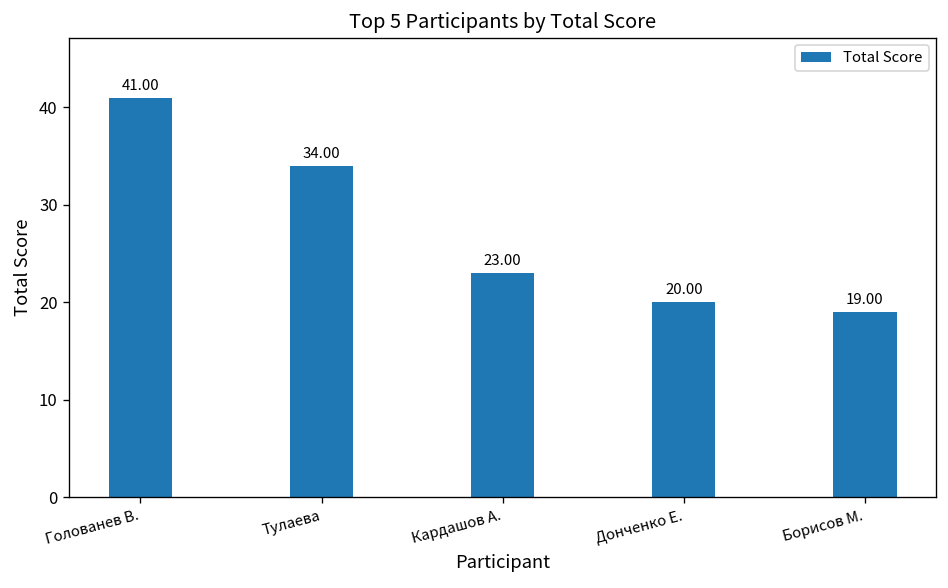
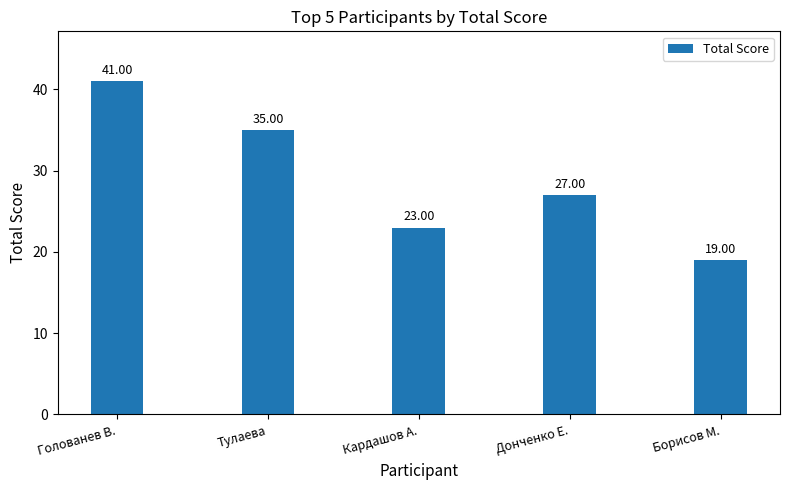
Тулаева: 34.00 -> 35.00
Донченко Е.: 20.00 -> 27.00
